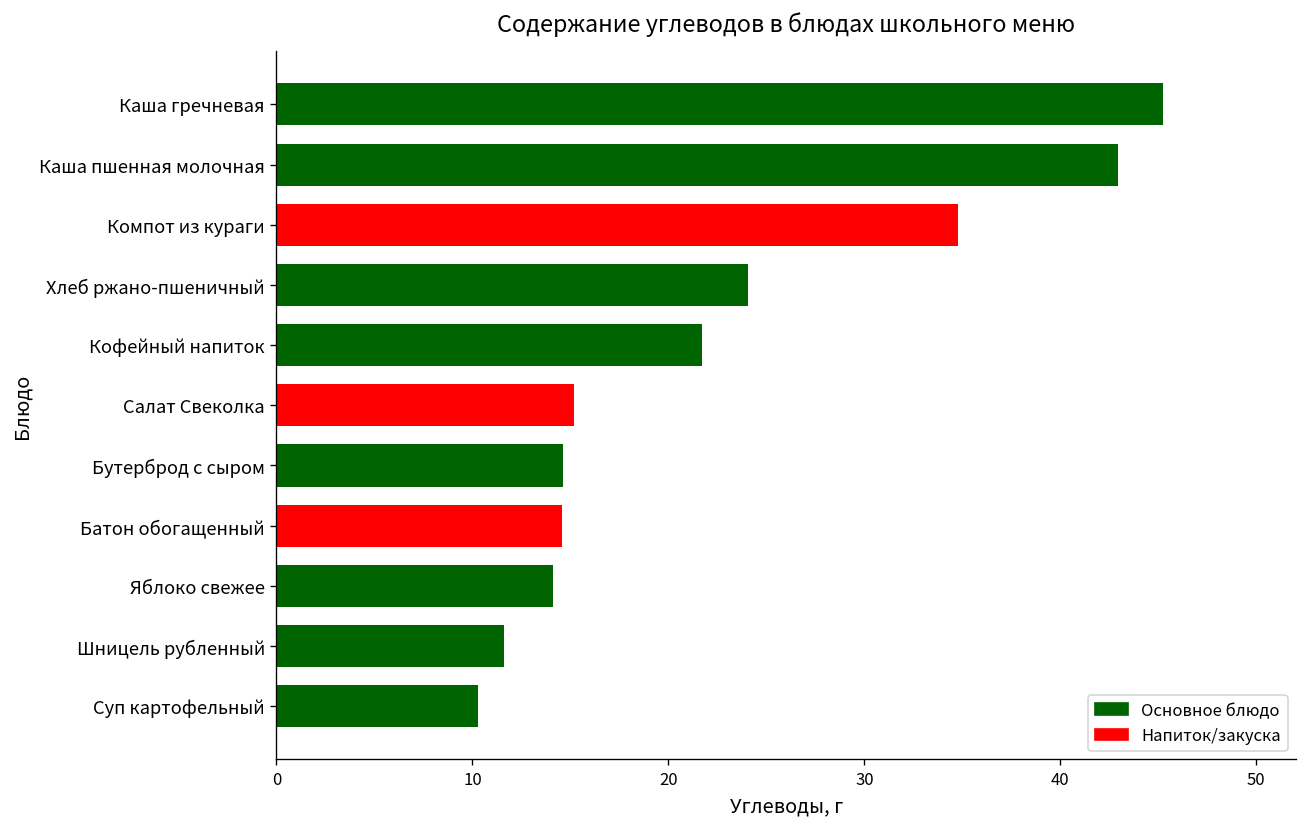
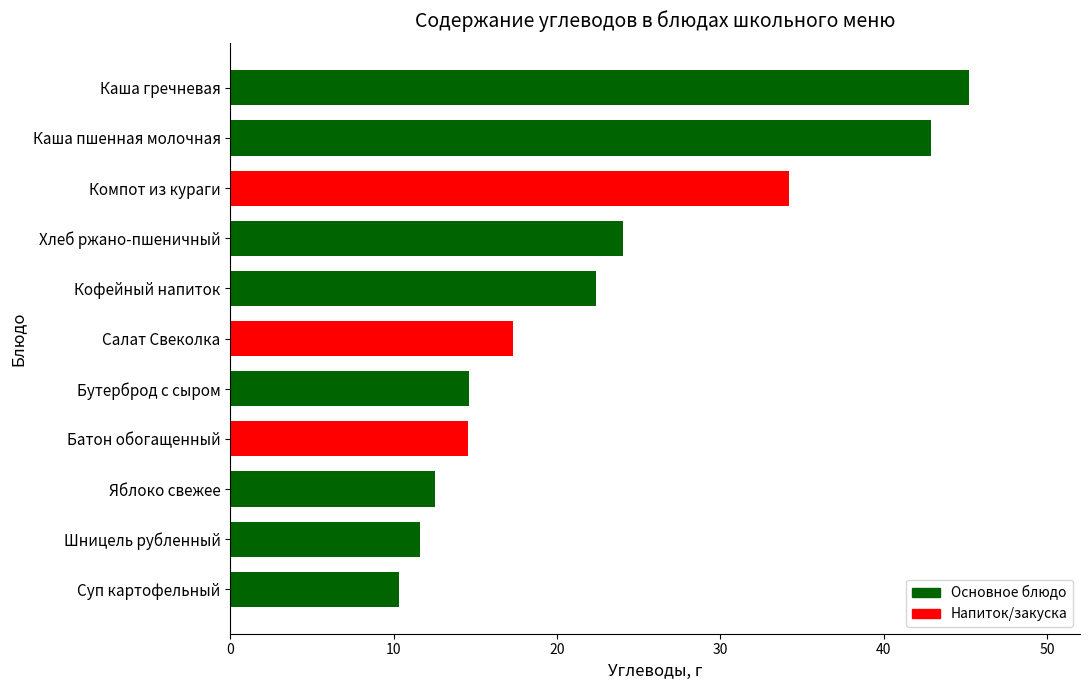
Компот из кураги: 34.8 -> 34.2
Кофейный напиток: 21.7 -> 22.4
Салат Свеколка: 15.2 -> 17.3
Яблоко свежее: 14.1 -> 12.5
